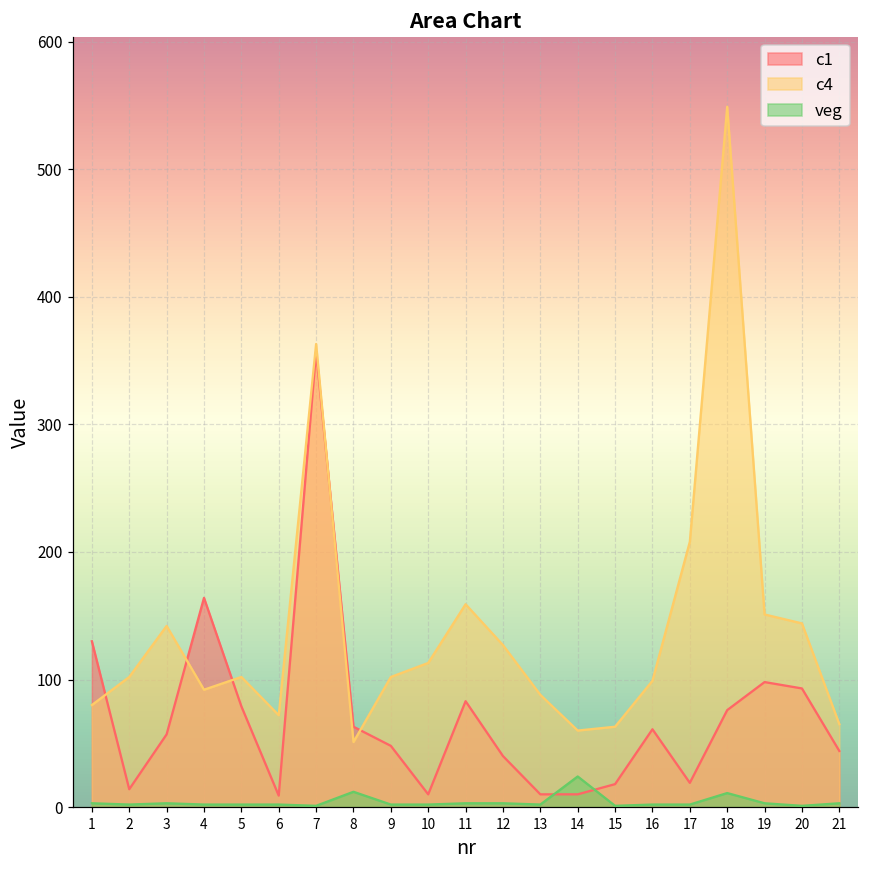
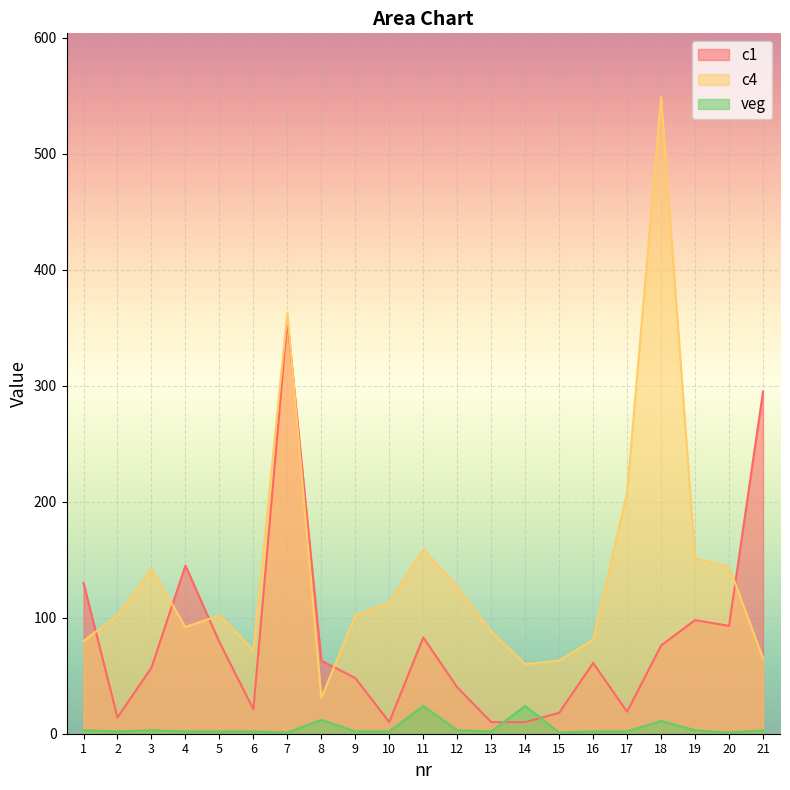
c1, 4: 164 -> 145
c1, 6: 9 -> 21
c4, 8: 51 -> 31
veg, 11: 3 -> 24
c4, 16: 99 -> 81
c1, 21: 44 -> 295
